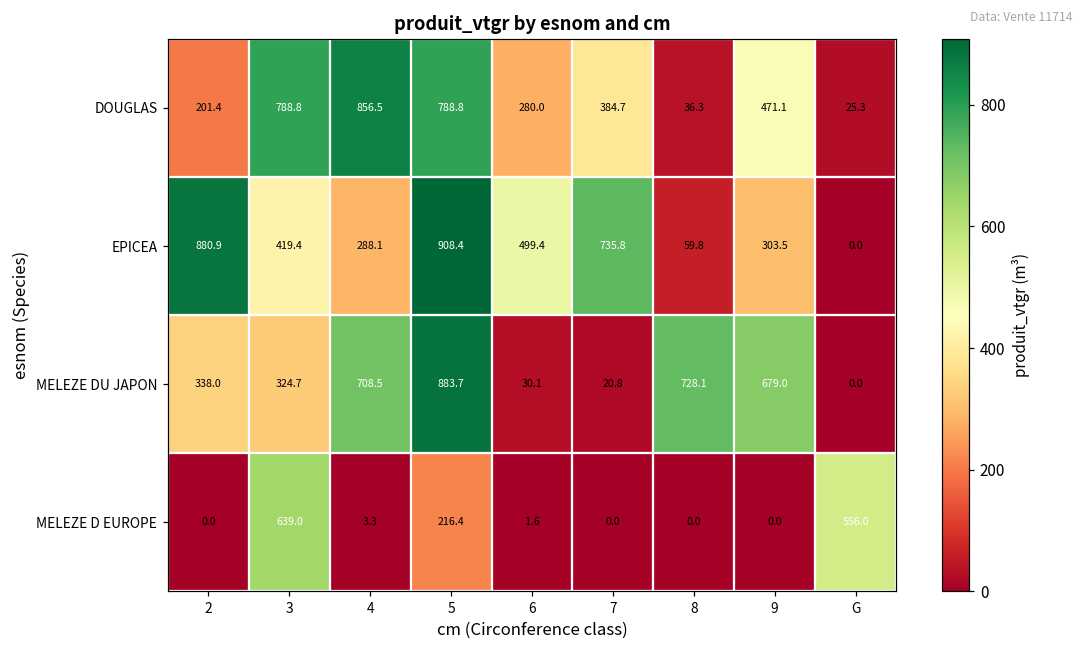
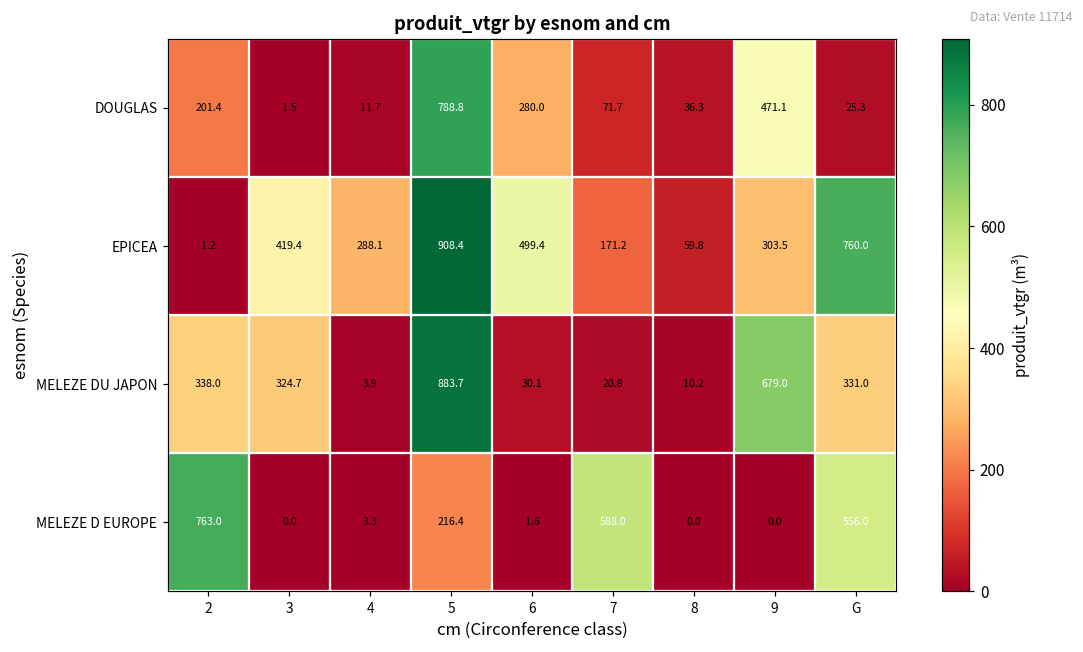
DOUGLAS, 3: 788.8 -> 1.5
DOUGLAS, 4: 856.5 -> 11.7
DOUGLAS, 7: 384.7 -> 71.7
EPICEA, 2: 880.9 -> 1.2
EPICEA, 7: 735.8 -> 171.2
EPICEA, G: 0.0 -> 760.0
MELEZE DU JAPON, 4: 708.5 -> 3.9
MELEZE DU JAPON, 8: 728.1 -> 10.2
MELEZE DU JAPON, G: 0.0 -> 331.0
MELEZE D EUROPE, 2: 0.0 -> 763.0
MELEZE D EUROPE, 3: 639.0 -> 0.0
MELEZE D EUROPE, 7: 0.0 -> 588.0
